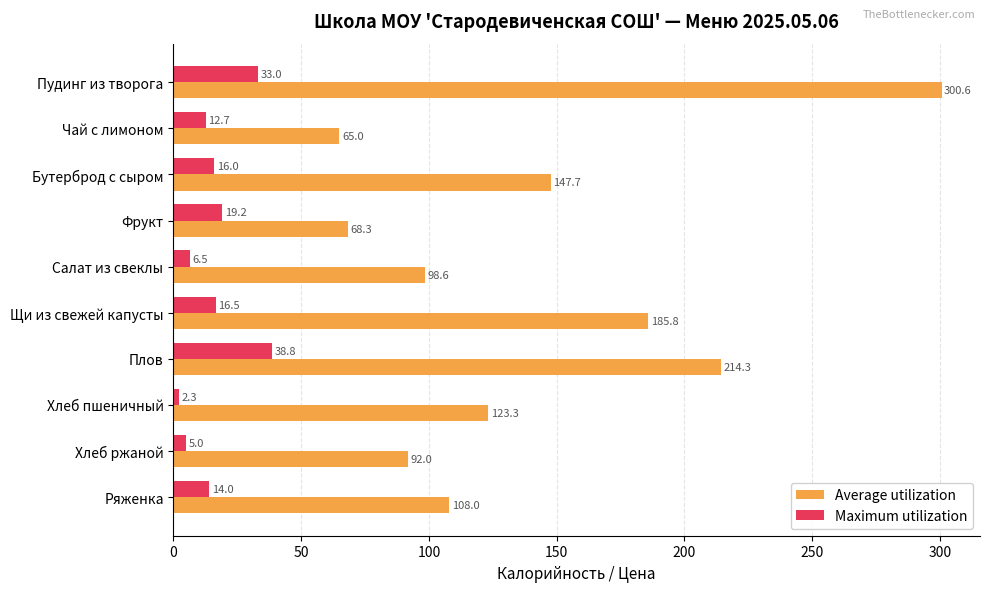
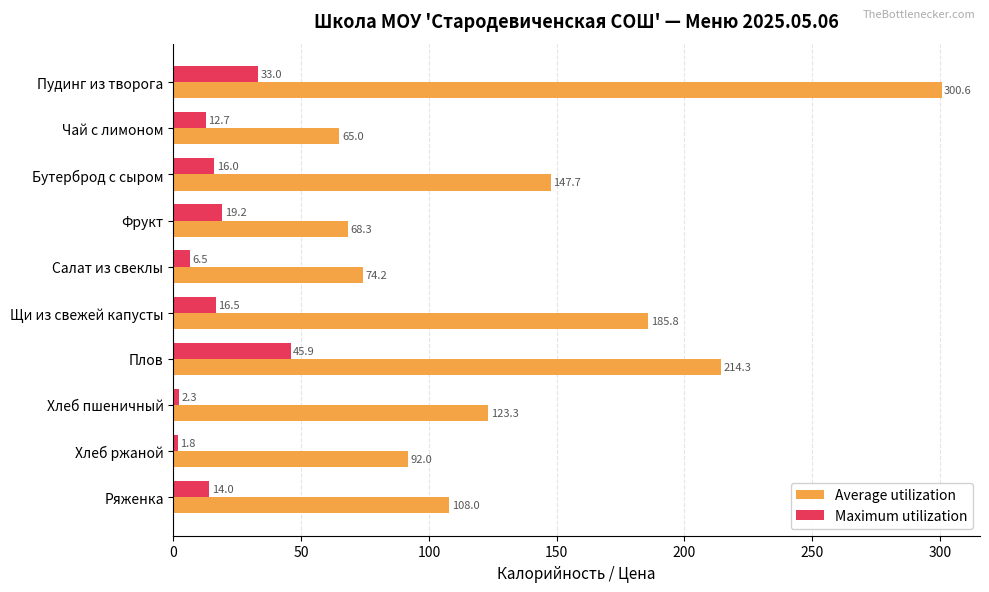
Average utilization, Салат из свеклы: 98.6 -> 74.2
Maximum utilization, Плов: 38.8 -> 45.9
Maximum utilization, Хлеб ржаной: 5.0 -> 1.8
